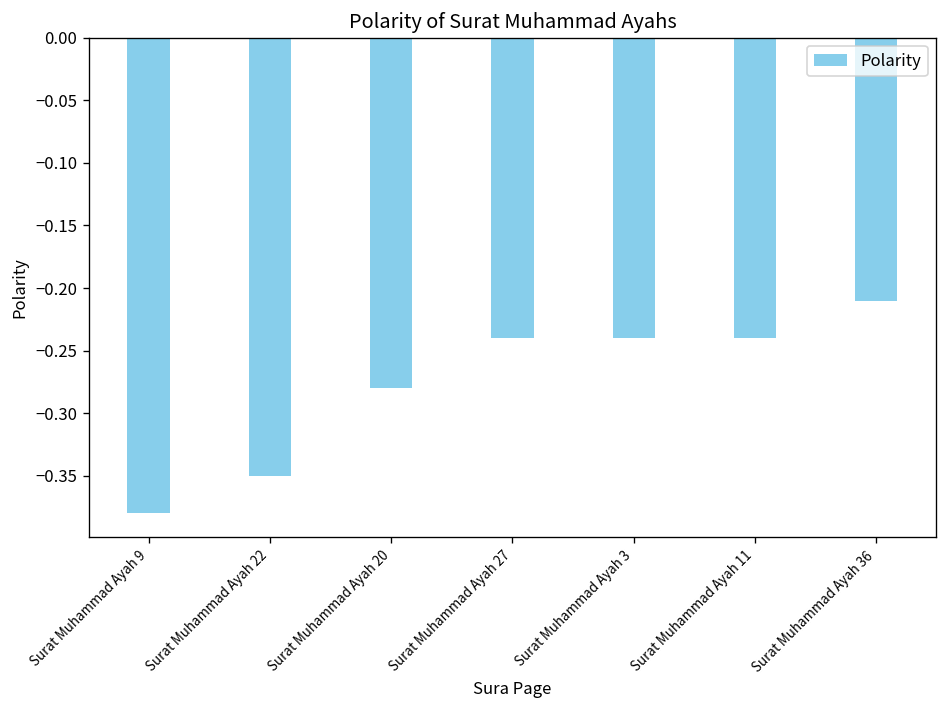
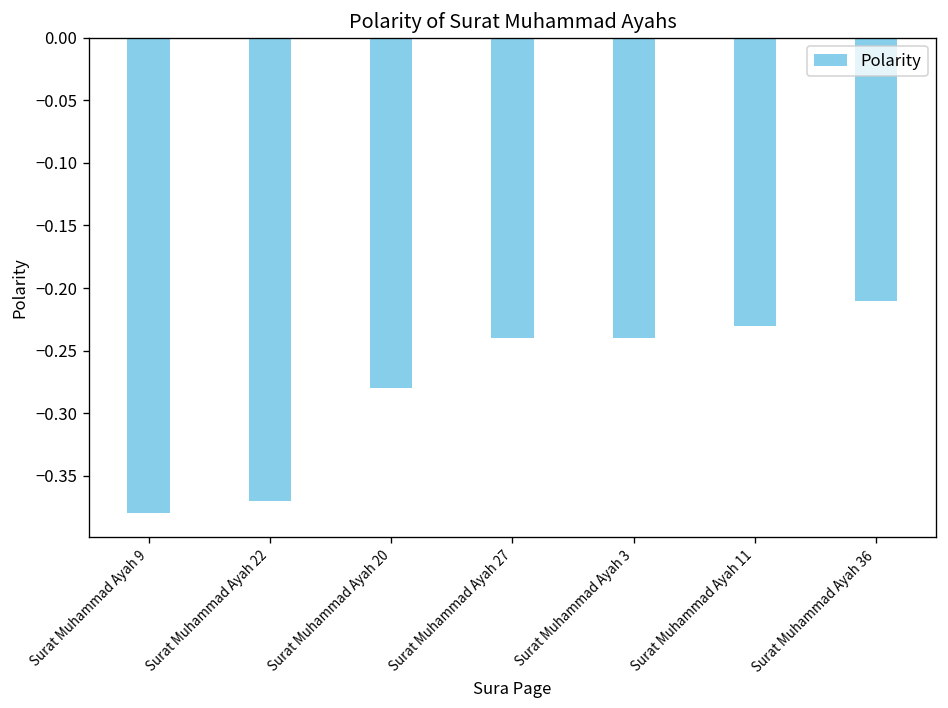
Surat Muhammad Ayah 22: -0.35 -> -0.37
Surat Muhammad Ayah 11: -0.24 -> -0.23
